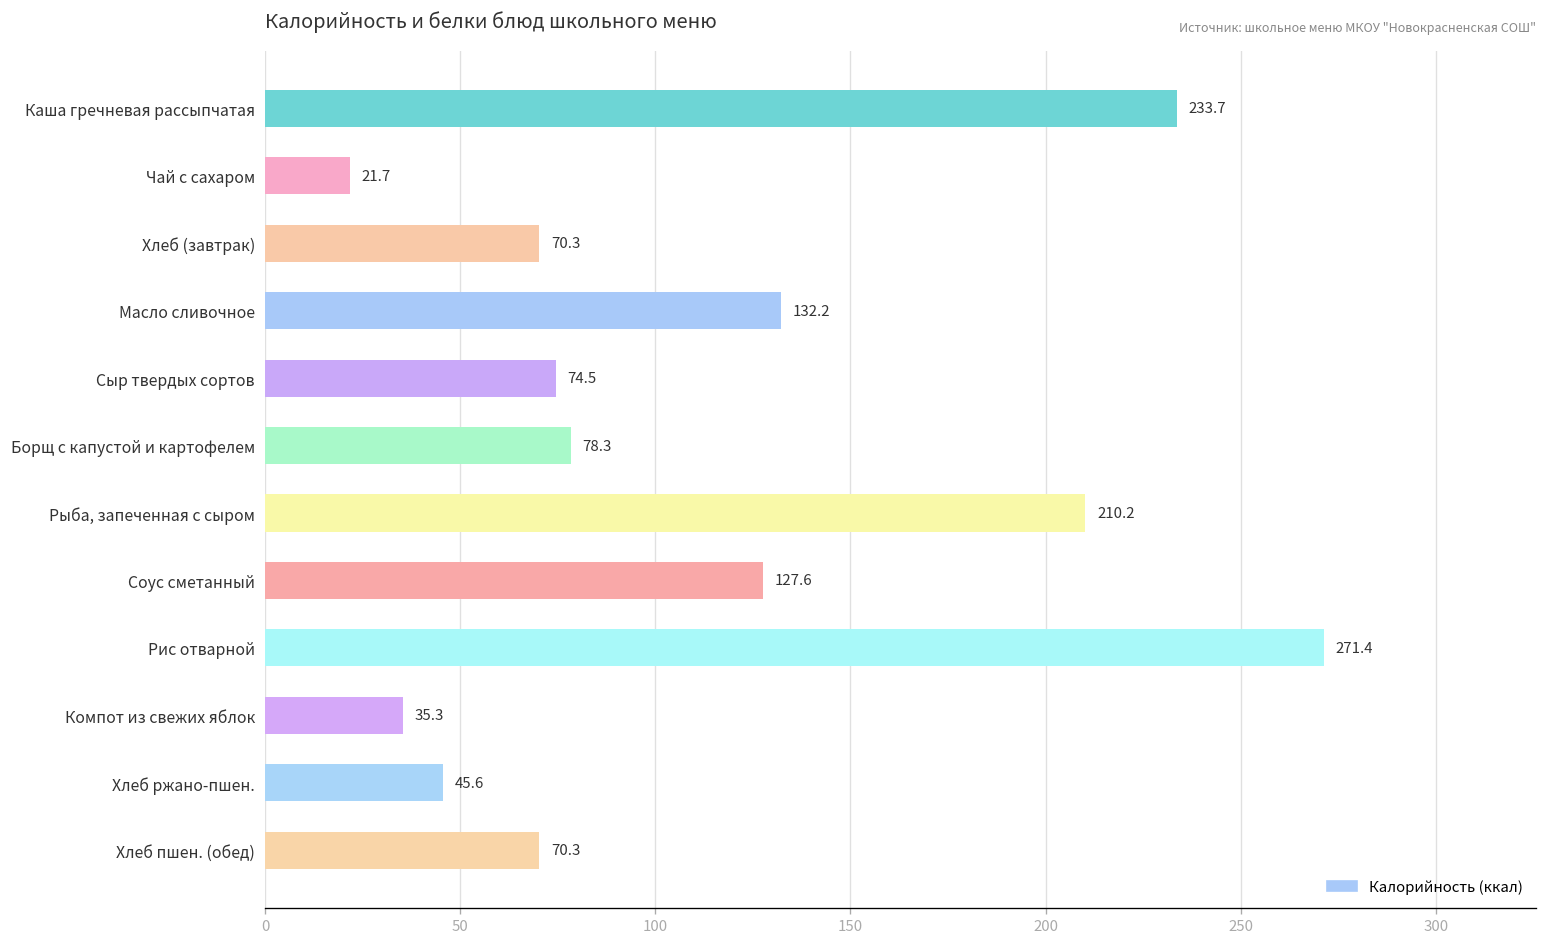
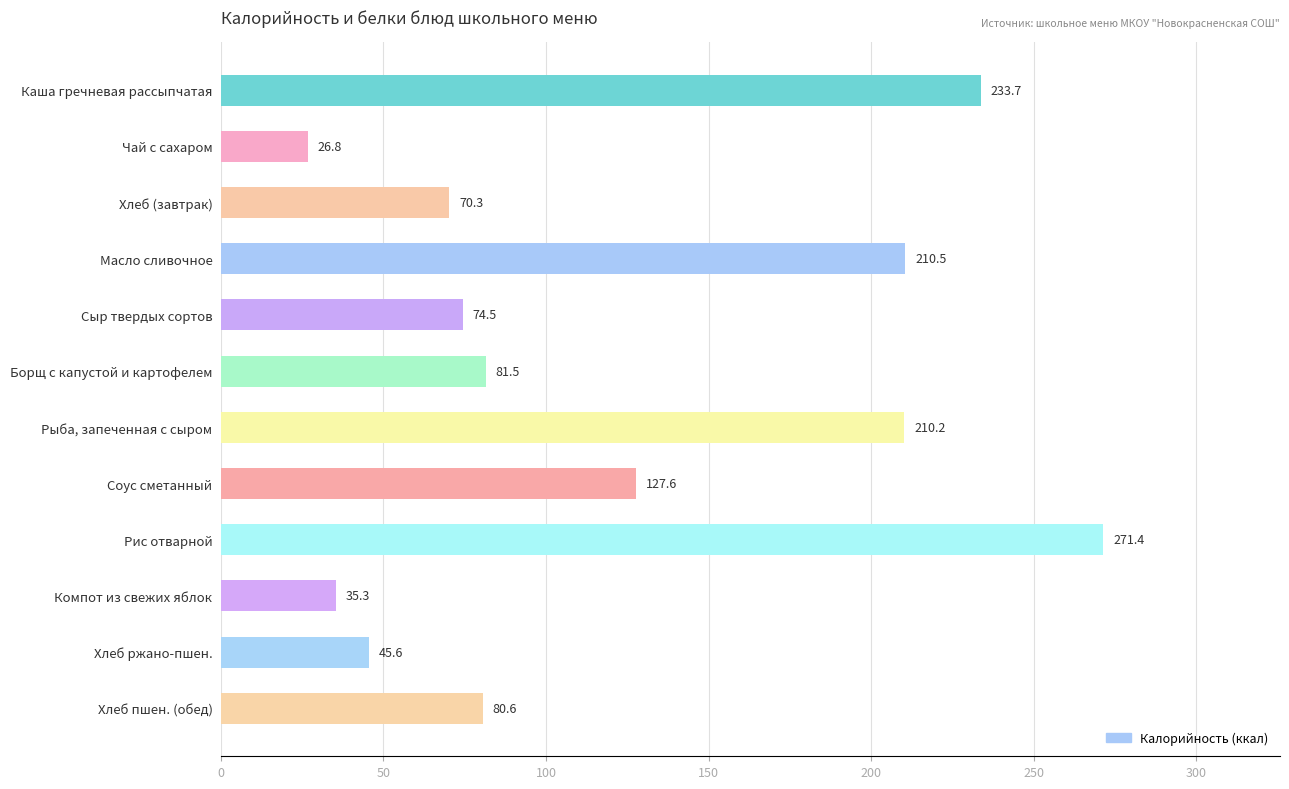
Чай с сахаром: 21.7 -> 26.8
Масло сливочное: 132.2 -> 210.5
Борщ с капустой и картофелем: 78.3 -> 81.5
Хлеб пшен. (обед): 70.3 -> 80.6
